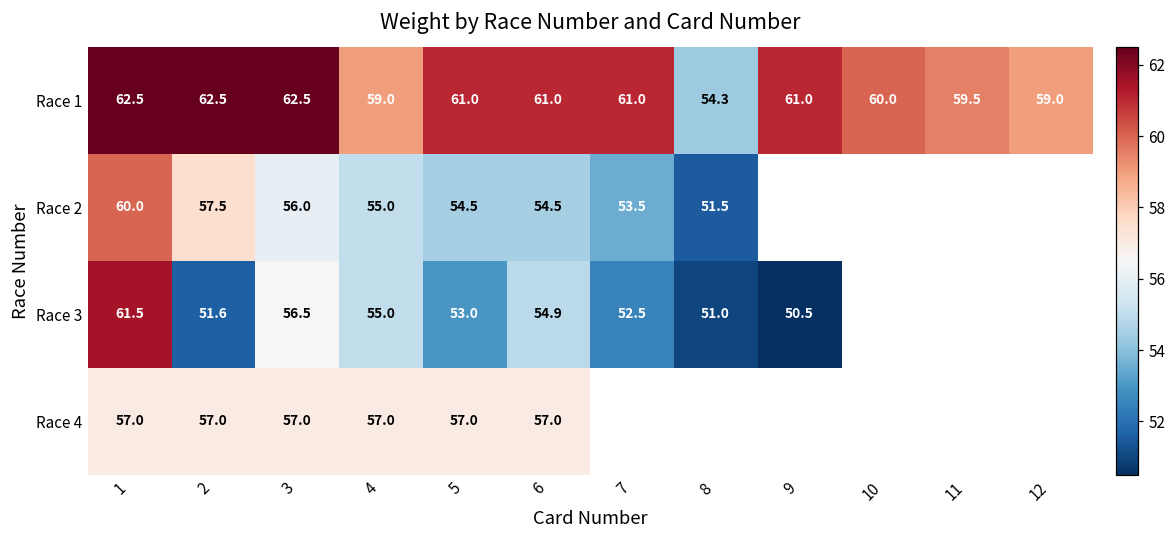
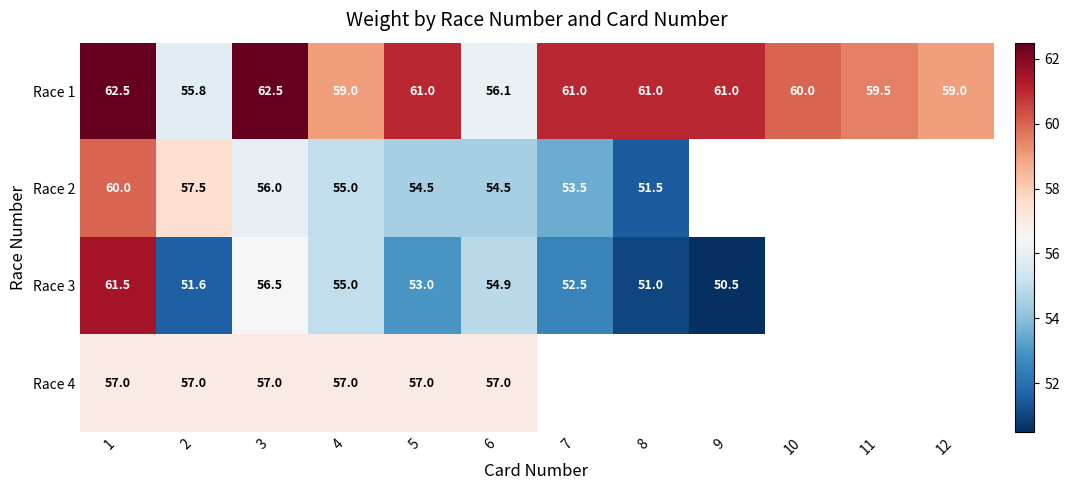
Race 1, 2: 62.5 -> 55.8
Race 1, 6: 61.0 -> 56.1
Race 1, 8: 54.3 -> 61.0
